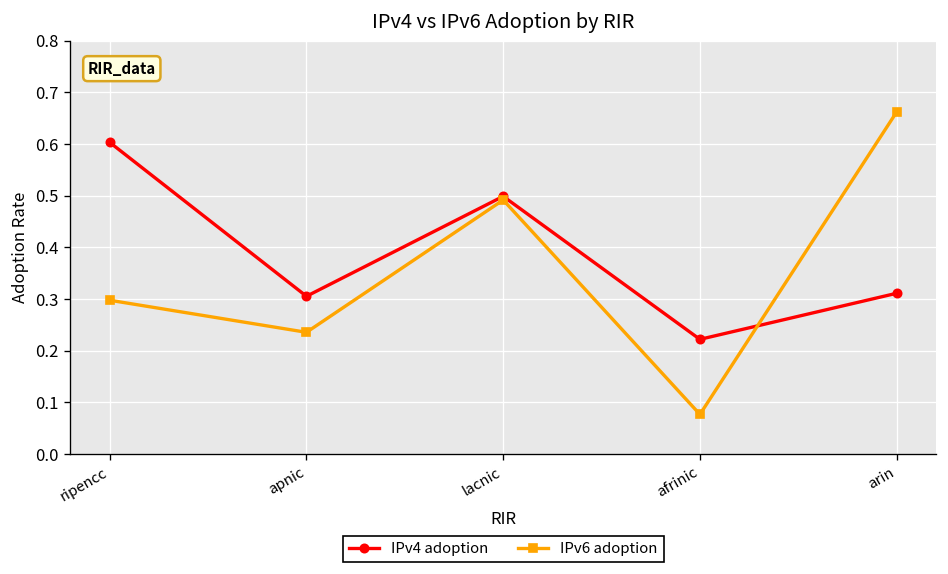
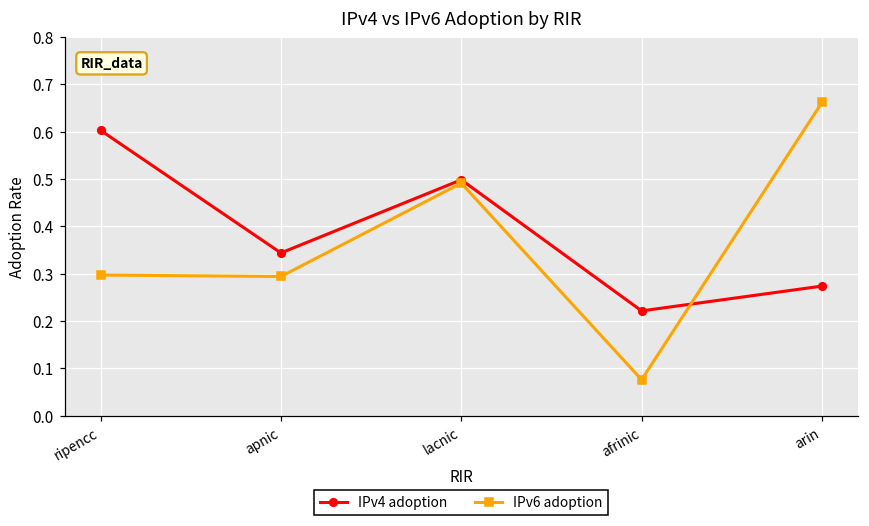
IPv4 adoption, apnic: 0.31 -> 0.34
IPv6 adoption, apnic: 0.24 -> 0.29
IPv4 adoption, arin: 0.31 -> 0.27
